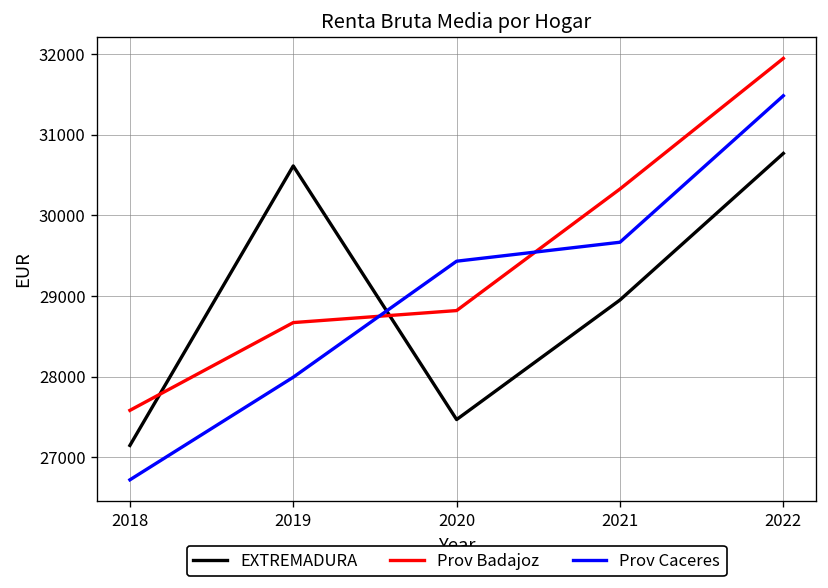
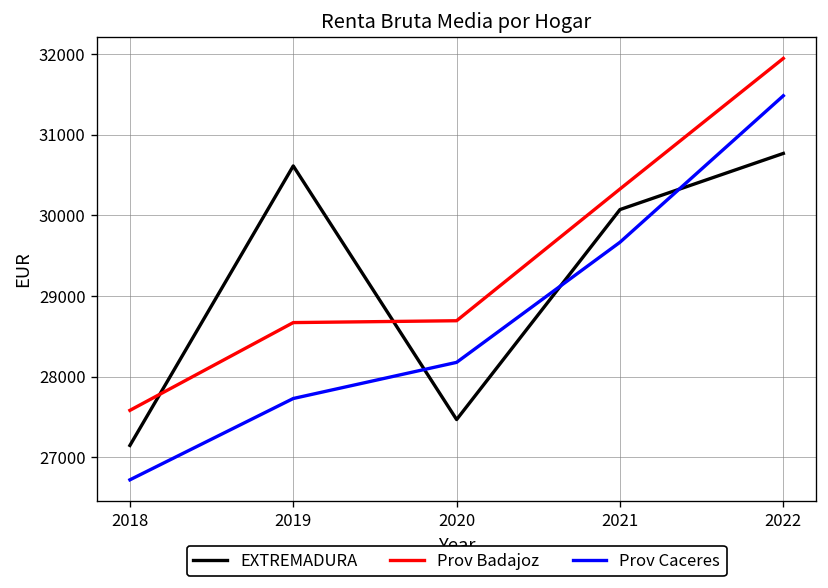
Prov Caceres, 2019: 28000 -> 27700
Prov Badajoz, 2020: 28800 -> 28700
Prov Caceres, 2020: 29400 -> 28200
EXTREMADURA, 2021: 29000 -> 30100
